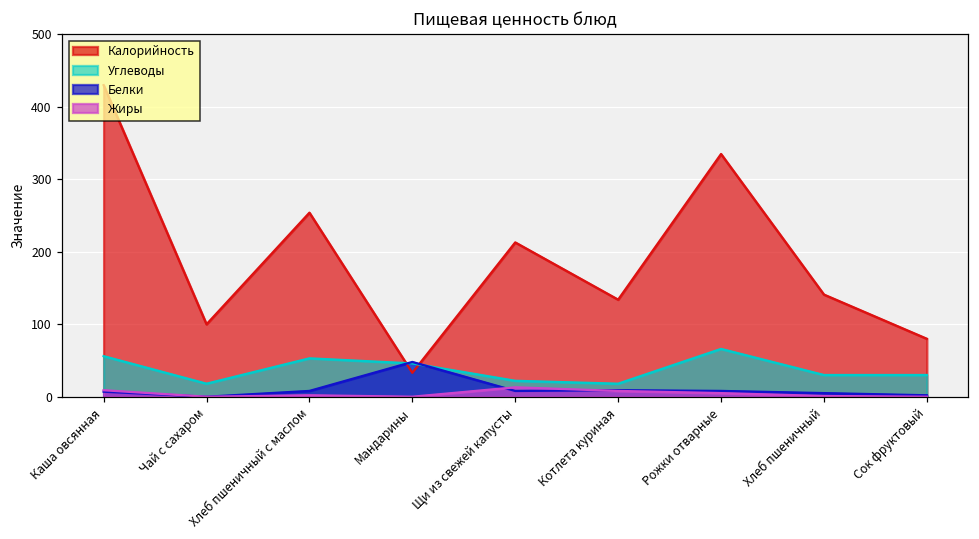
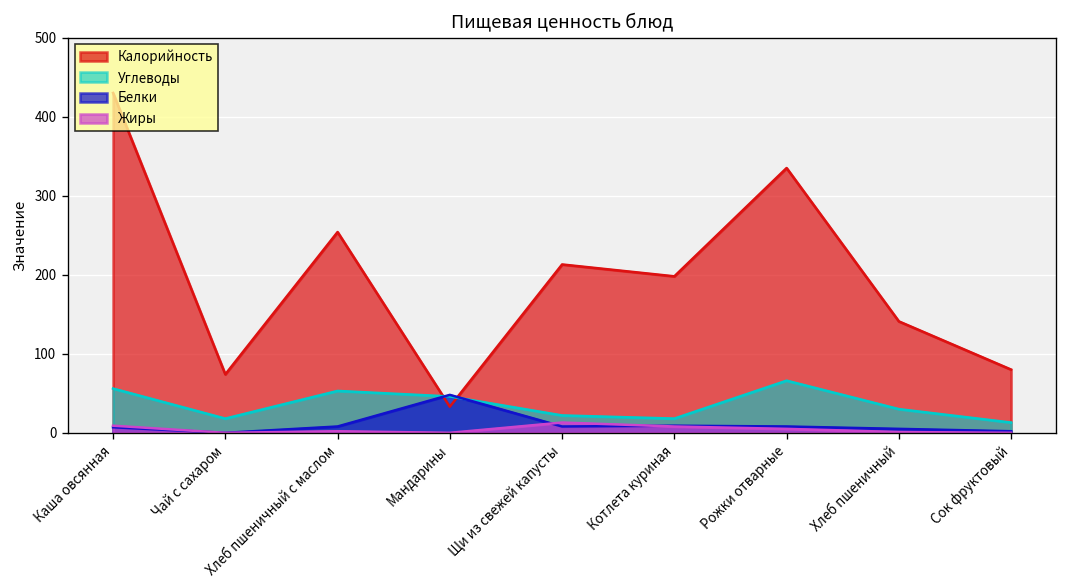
Калорийность, Чай с сахаром: 100 -> 70
Калорийность, Котлета куриная: 130 -> 200
Углеводы, Сок фруктовый: 30 -> 10
